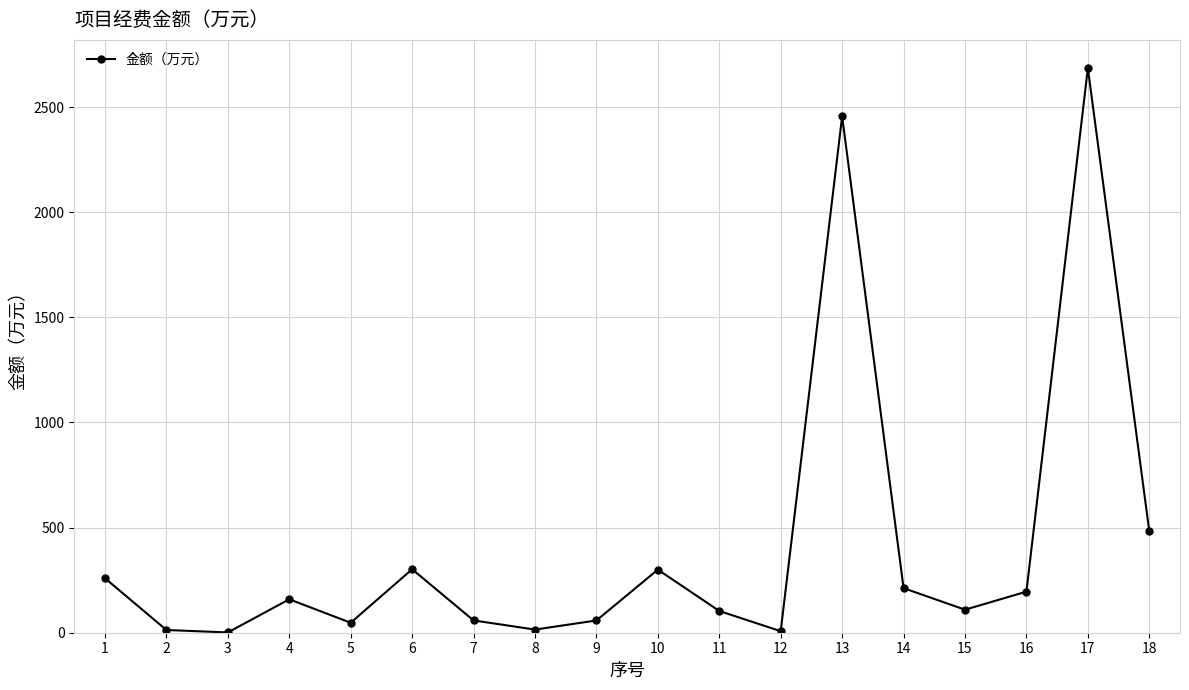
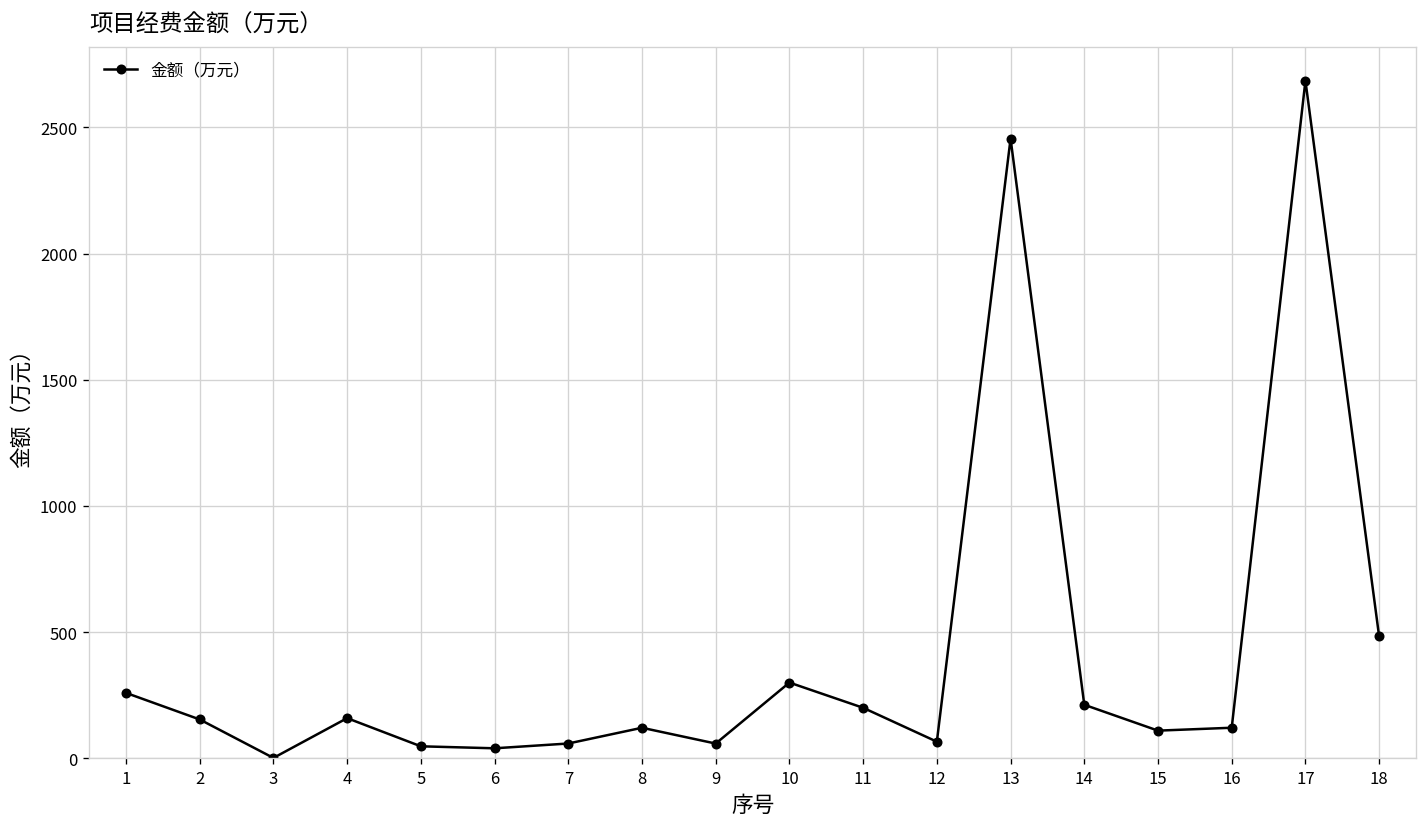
2: 10 -> 150
6: 300 -> 40
8: 20 -> 120
11: 100 -> 200
12: 10 -> 70
16: 200 -> 120
